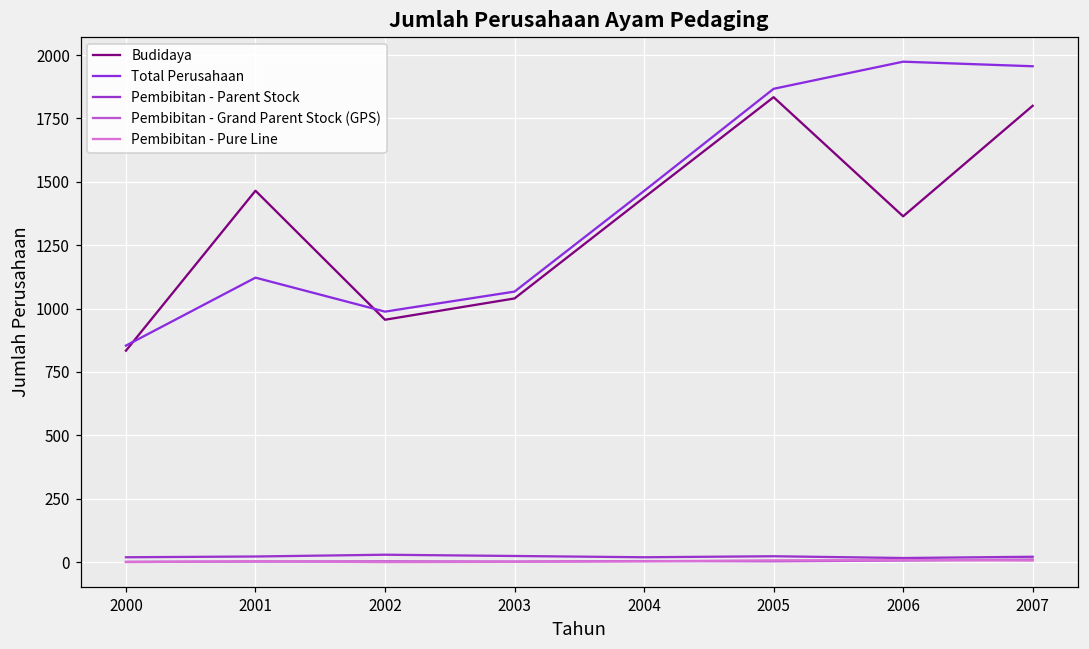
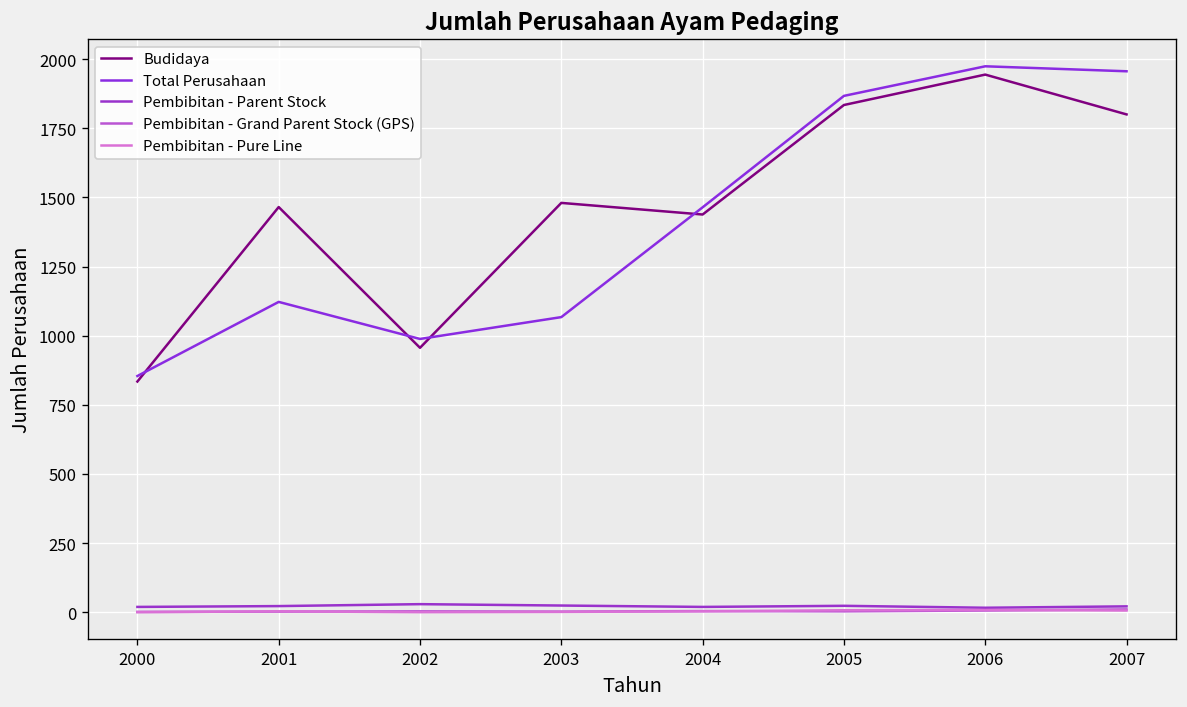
Budidaya, 2003: 1040 -> 1480
Budidaya, 2006: 1360 -> 1940
